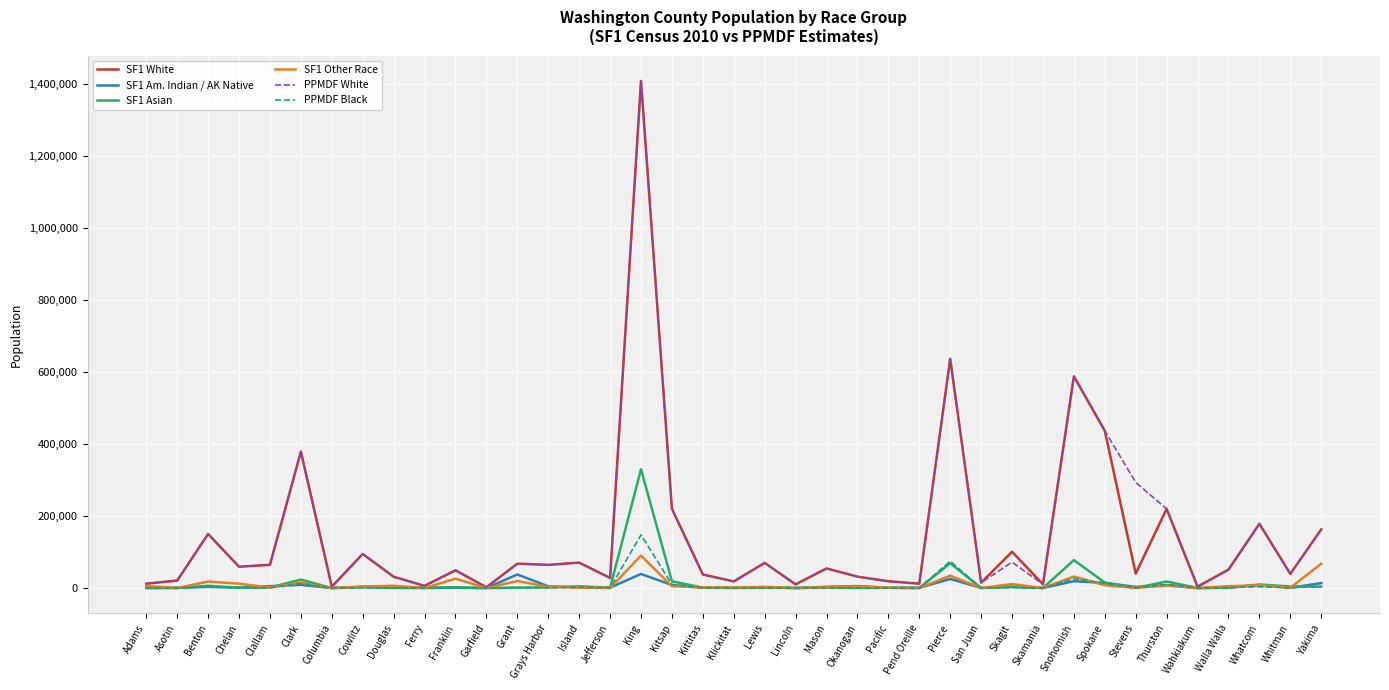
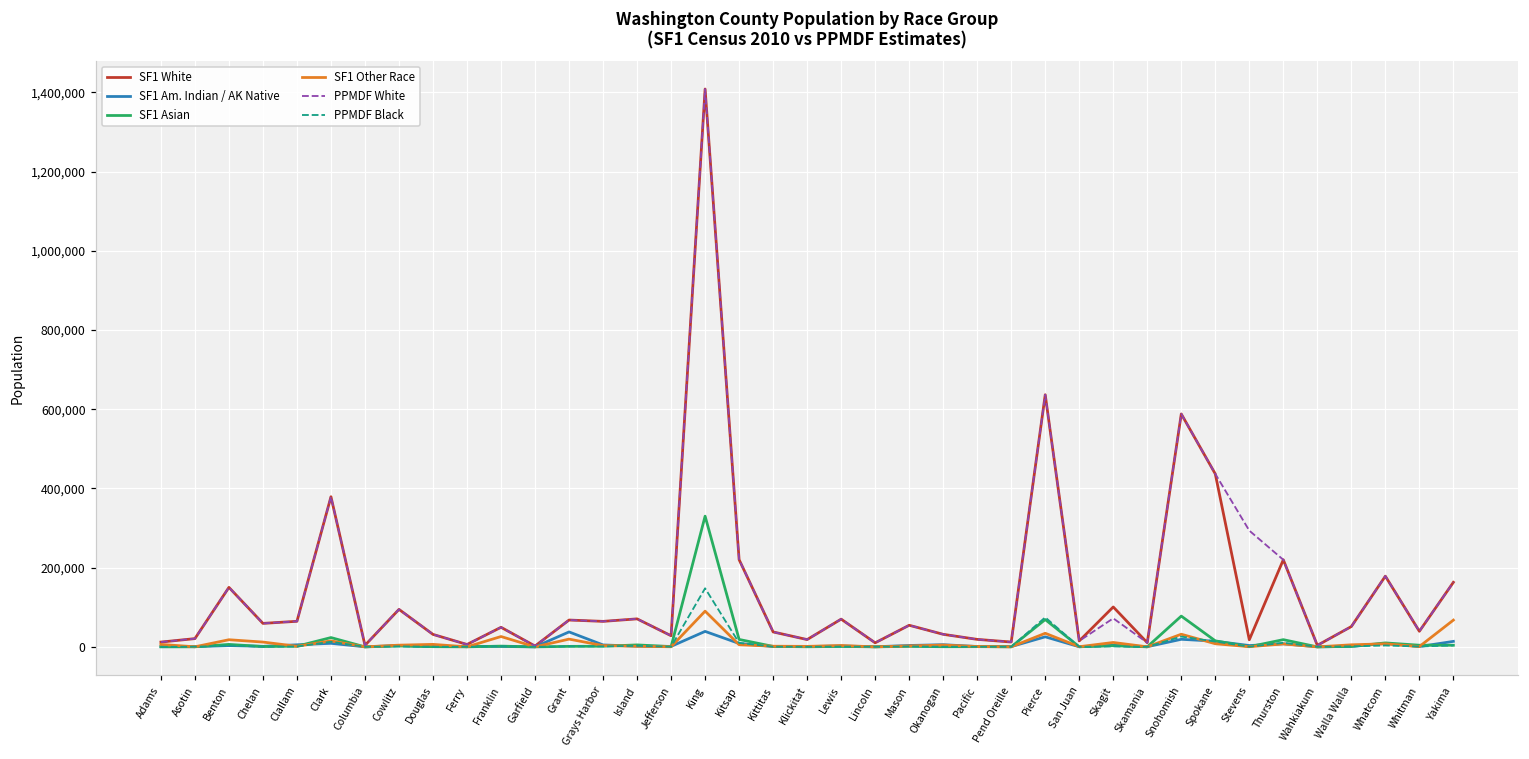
SF1 White, Stevens: 40,000 -> 20,000
